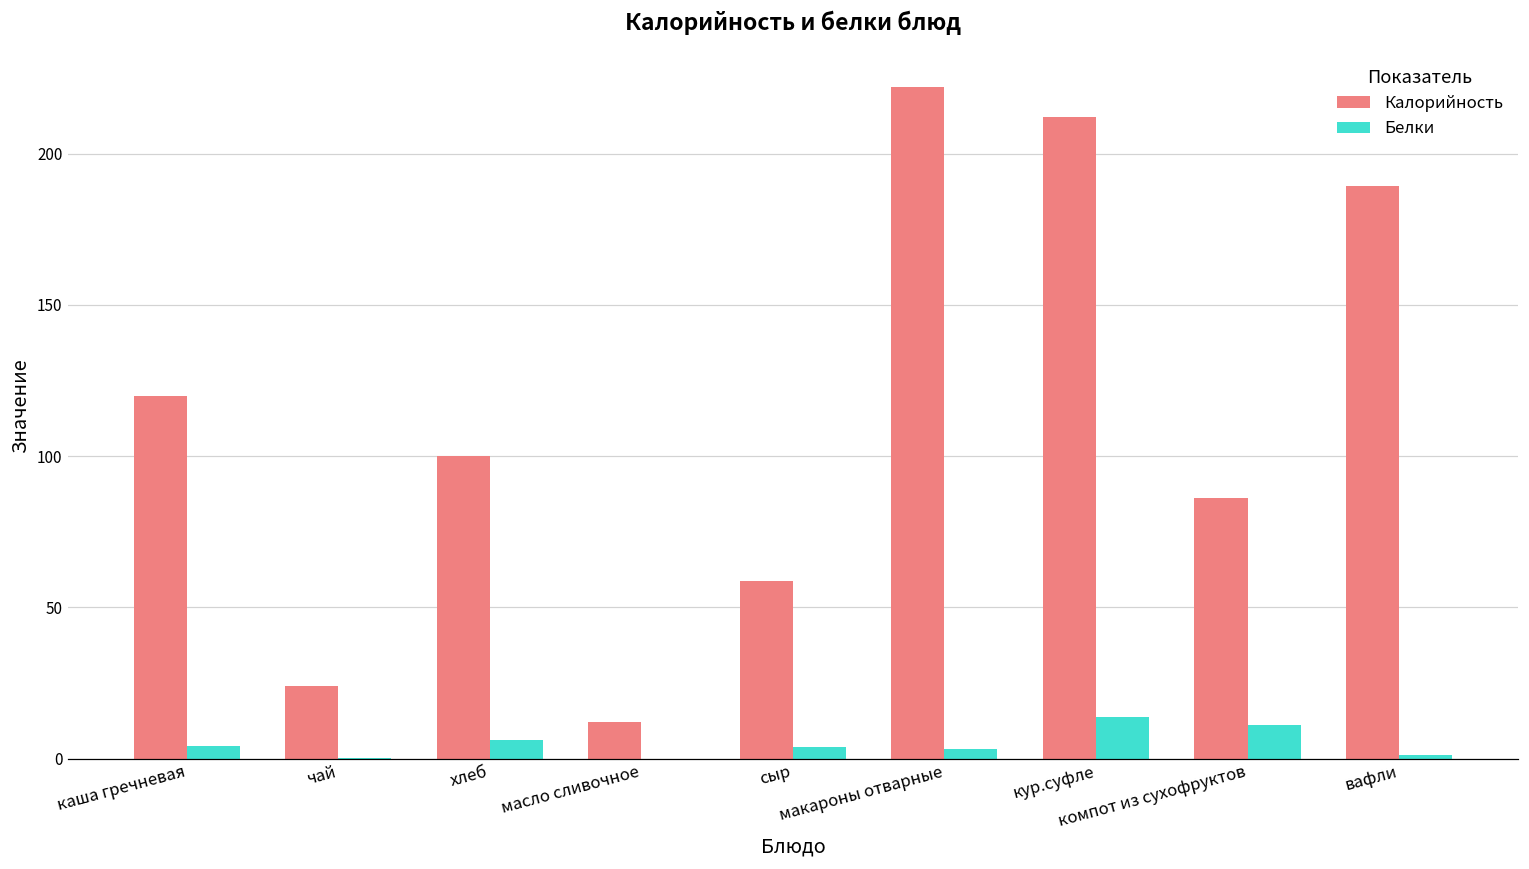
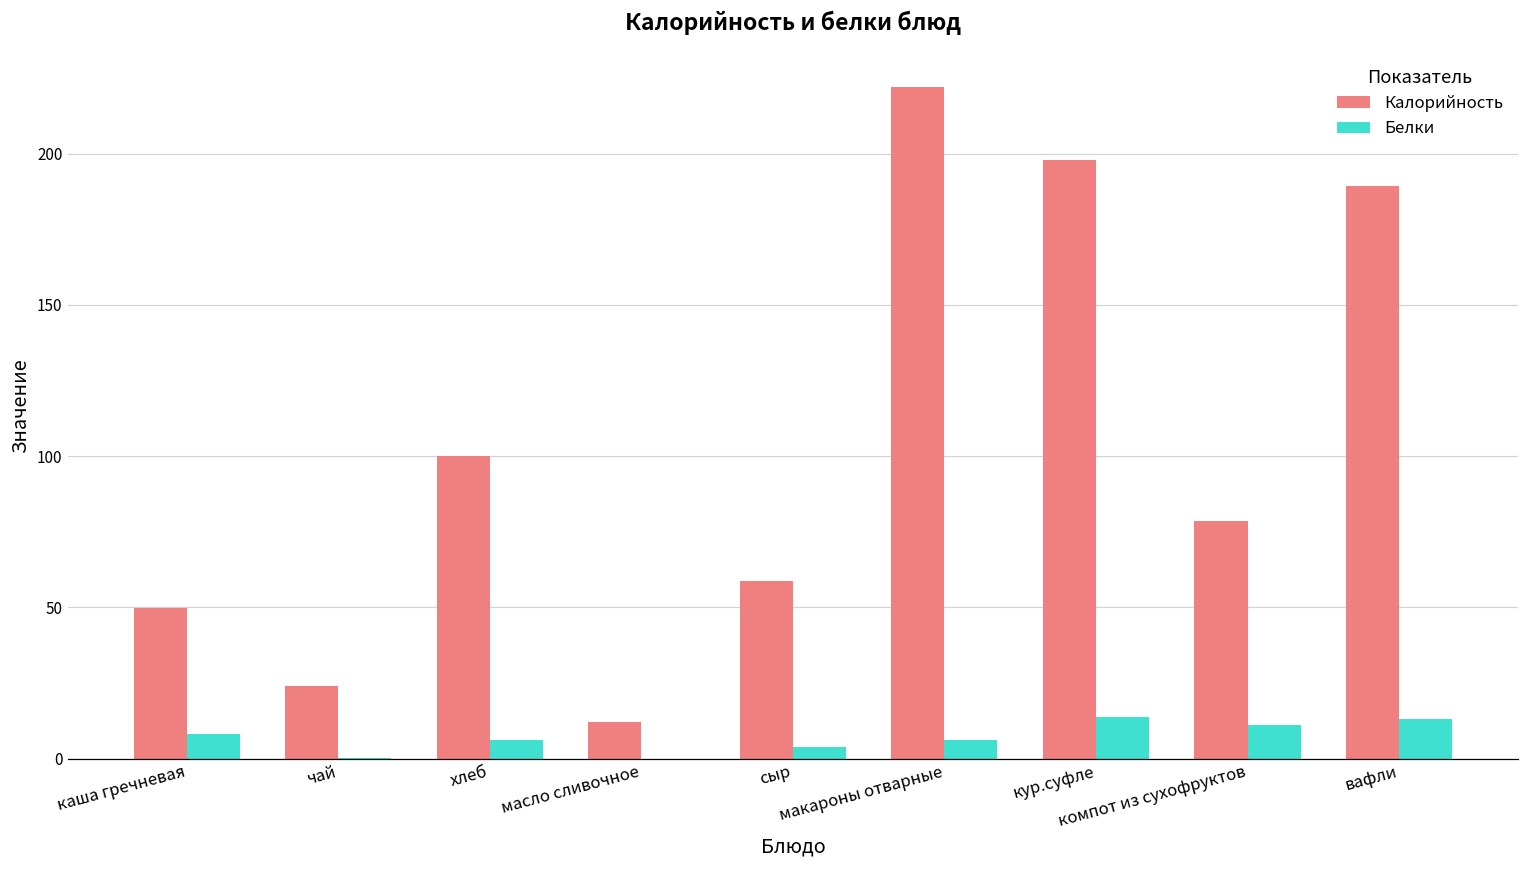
Калорийность, каша гречневая: 120 -> 50
Белки, каша гречневая: 4 -> 8
Белки, макароны отварные: 3 -> 6
Калорийность, кур.суфле: 212 -> 198
Калорийность, компот из сухофруктов: 86 -> 79
Белки, вафли: 1 -> 13
